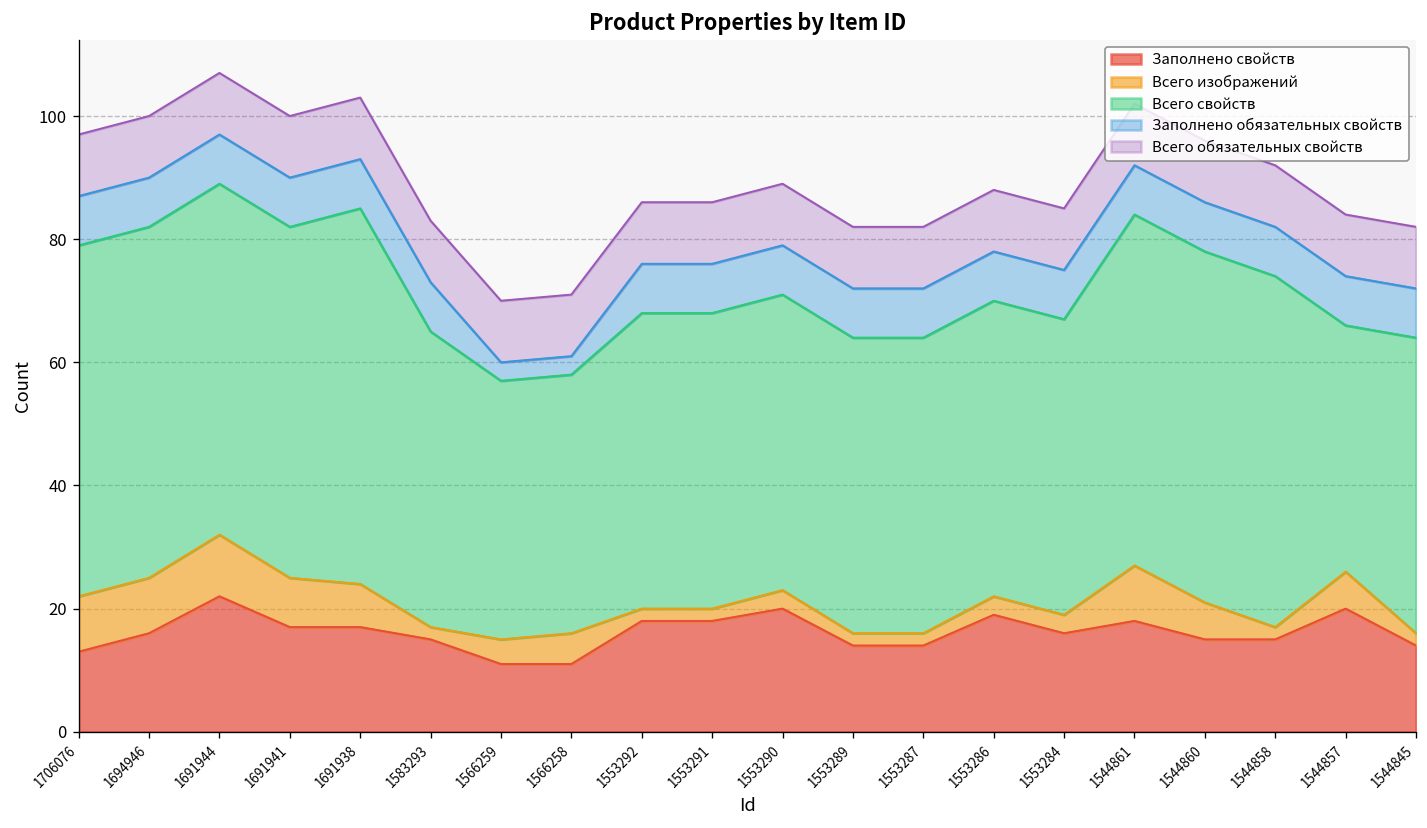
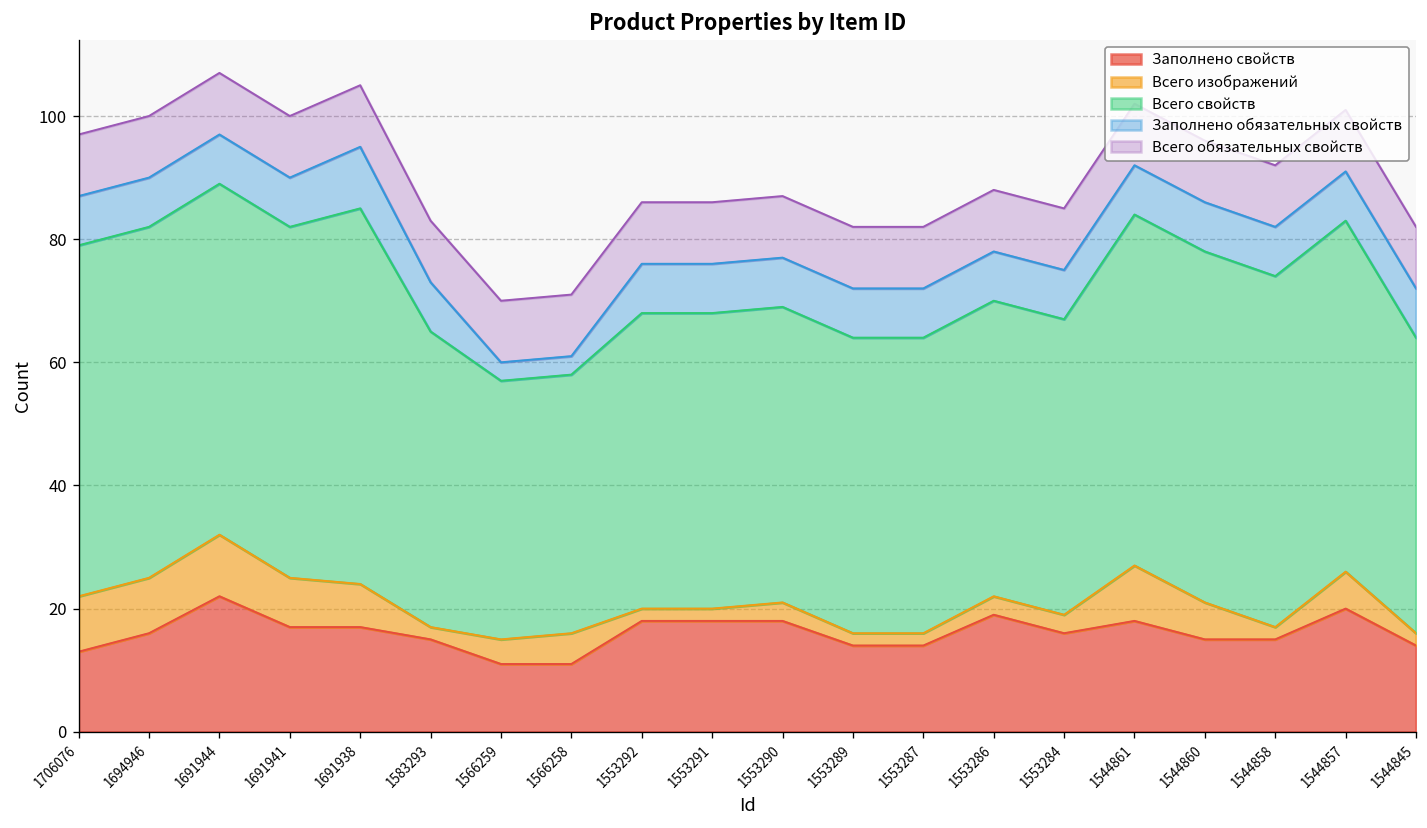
Заполнено обязательных свойств, 1691938: 8 -> 10
Заполнено свойств, 1553290: 20 -> 18
Всего свойств, 1544857: 40 -> 57
